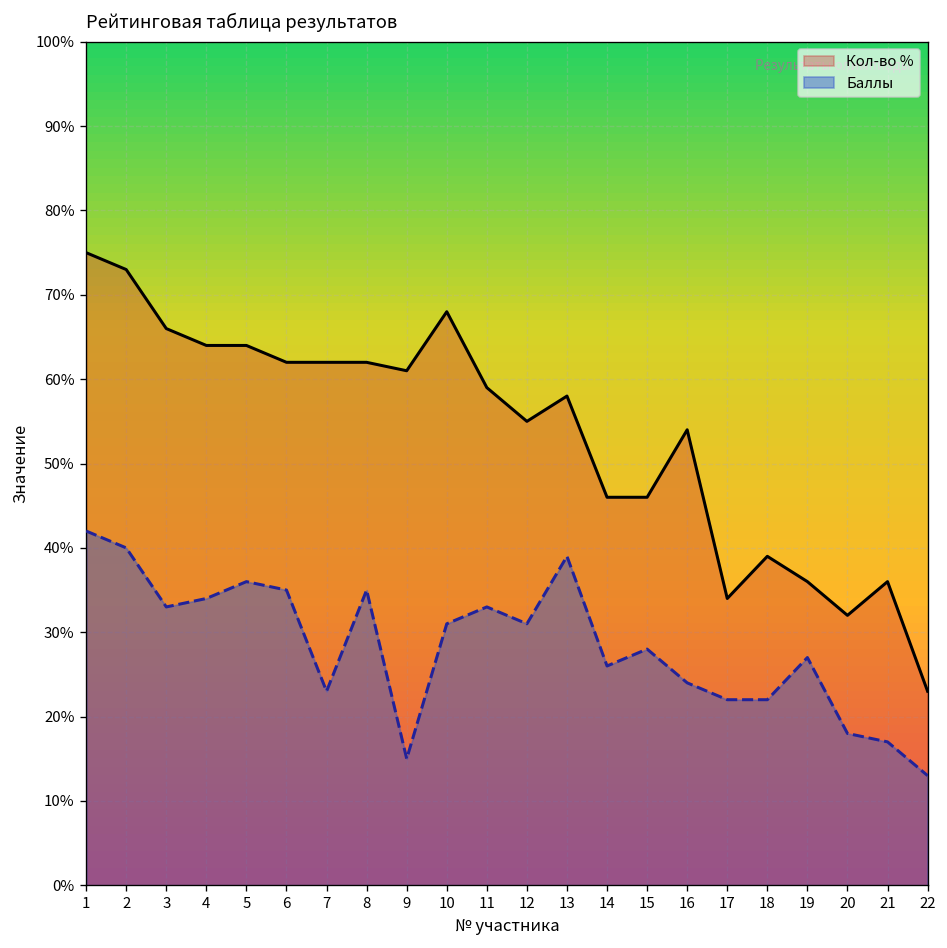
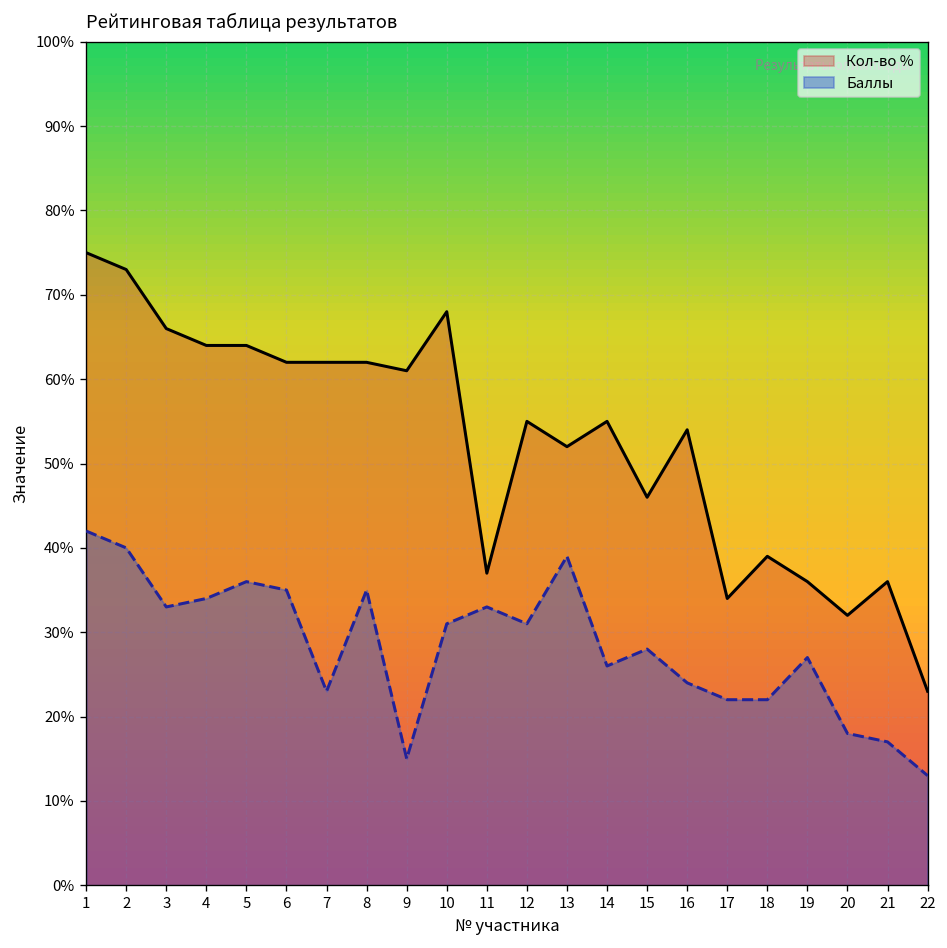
Кол-во %, 11: 59% -> 37%
Кол-во %, 13: 58% -> 52%
Кол-во %, 14: 46% -> 55%
